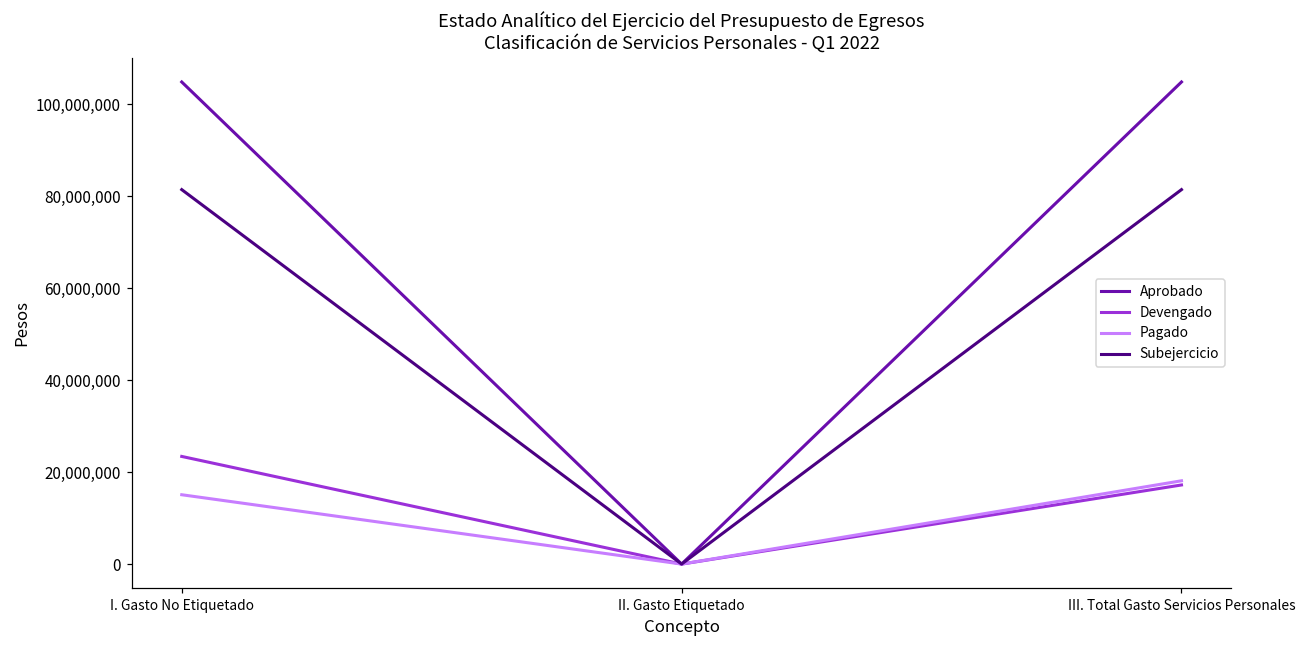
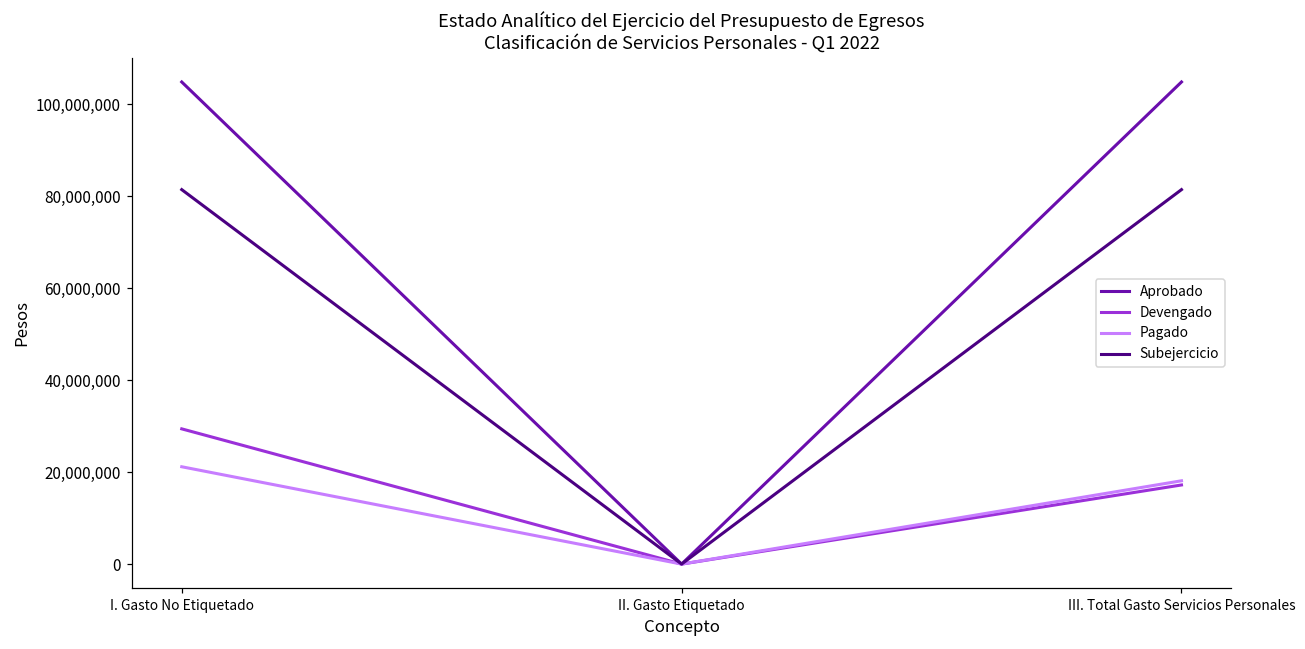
Devengado, I. Gasto No Etiquetado: 23,000,000 -> 29,000,000
Pagado, I. Gasto No Etiquetado: 15,000,000 -> 21,000,000
